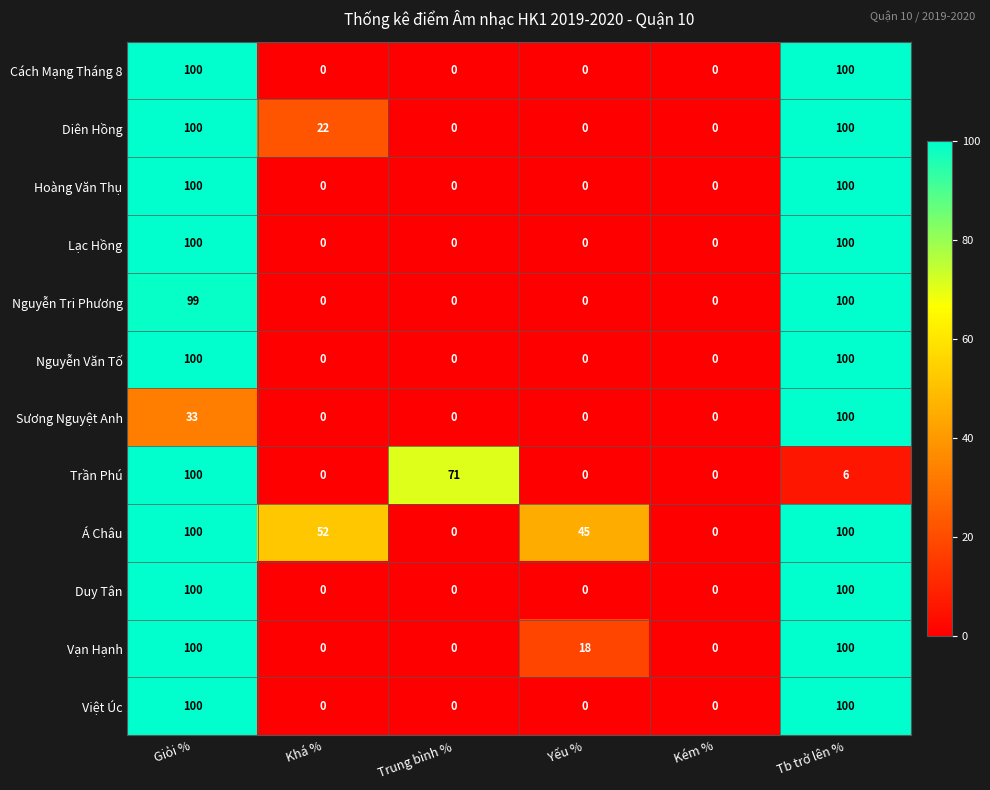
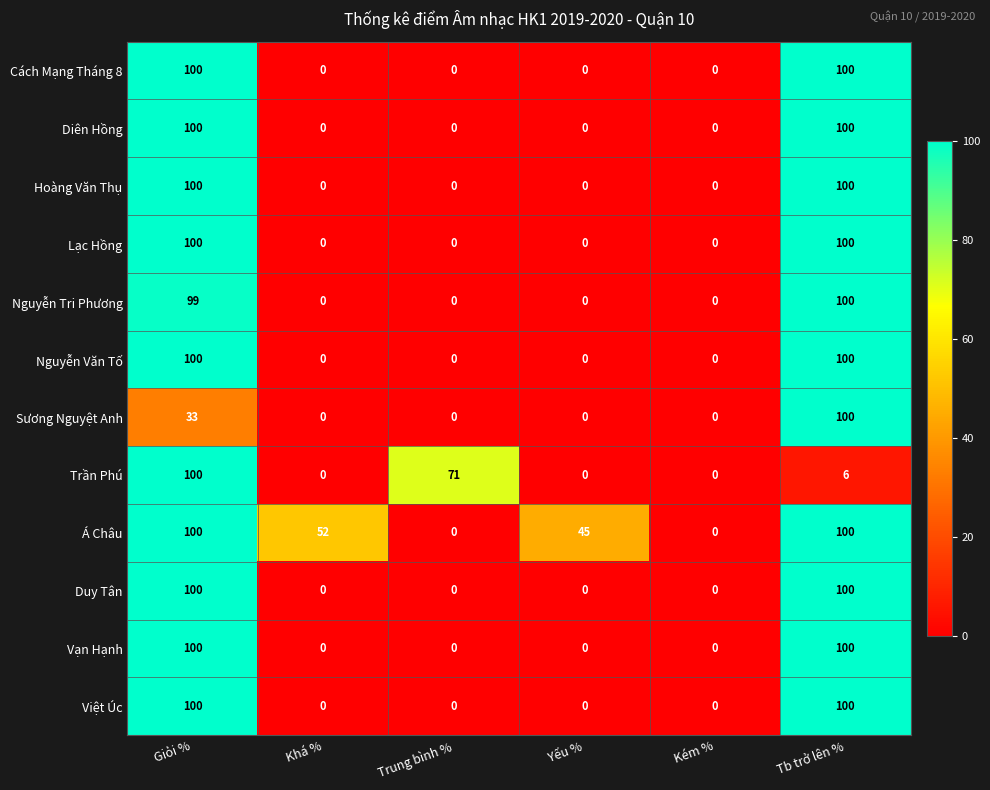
Diên Hồng, Khá %: 22 -> 0
Vạn Hạnh, Yếu %: 18 -> 0
